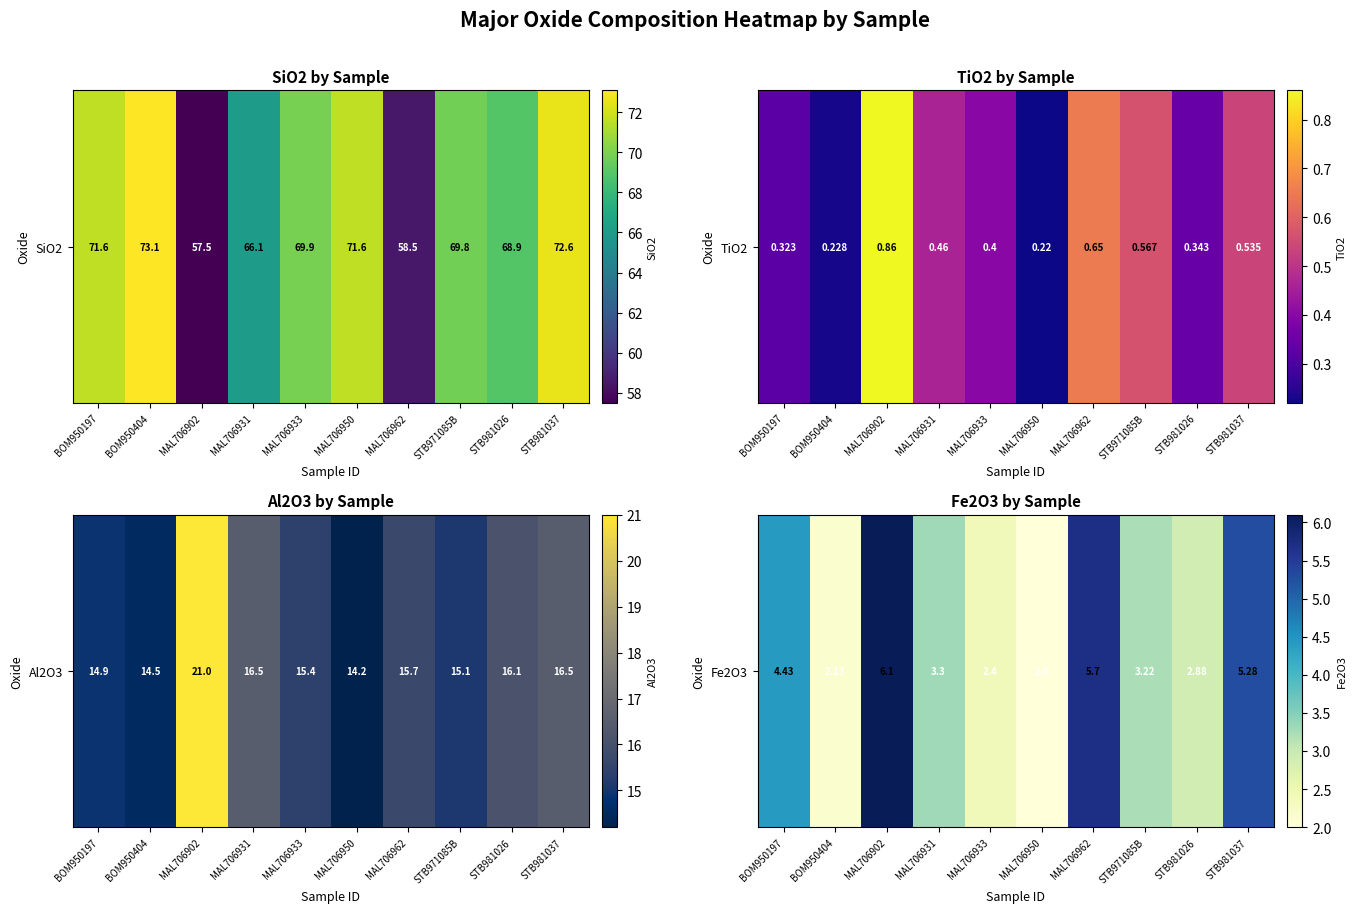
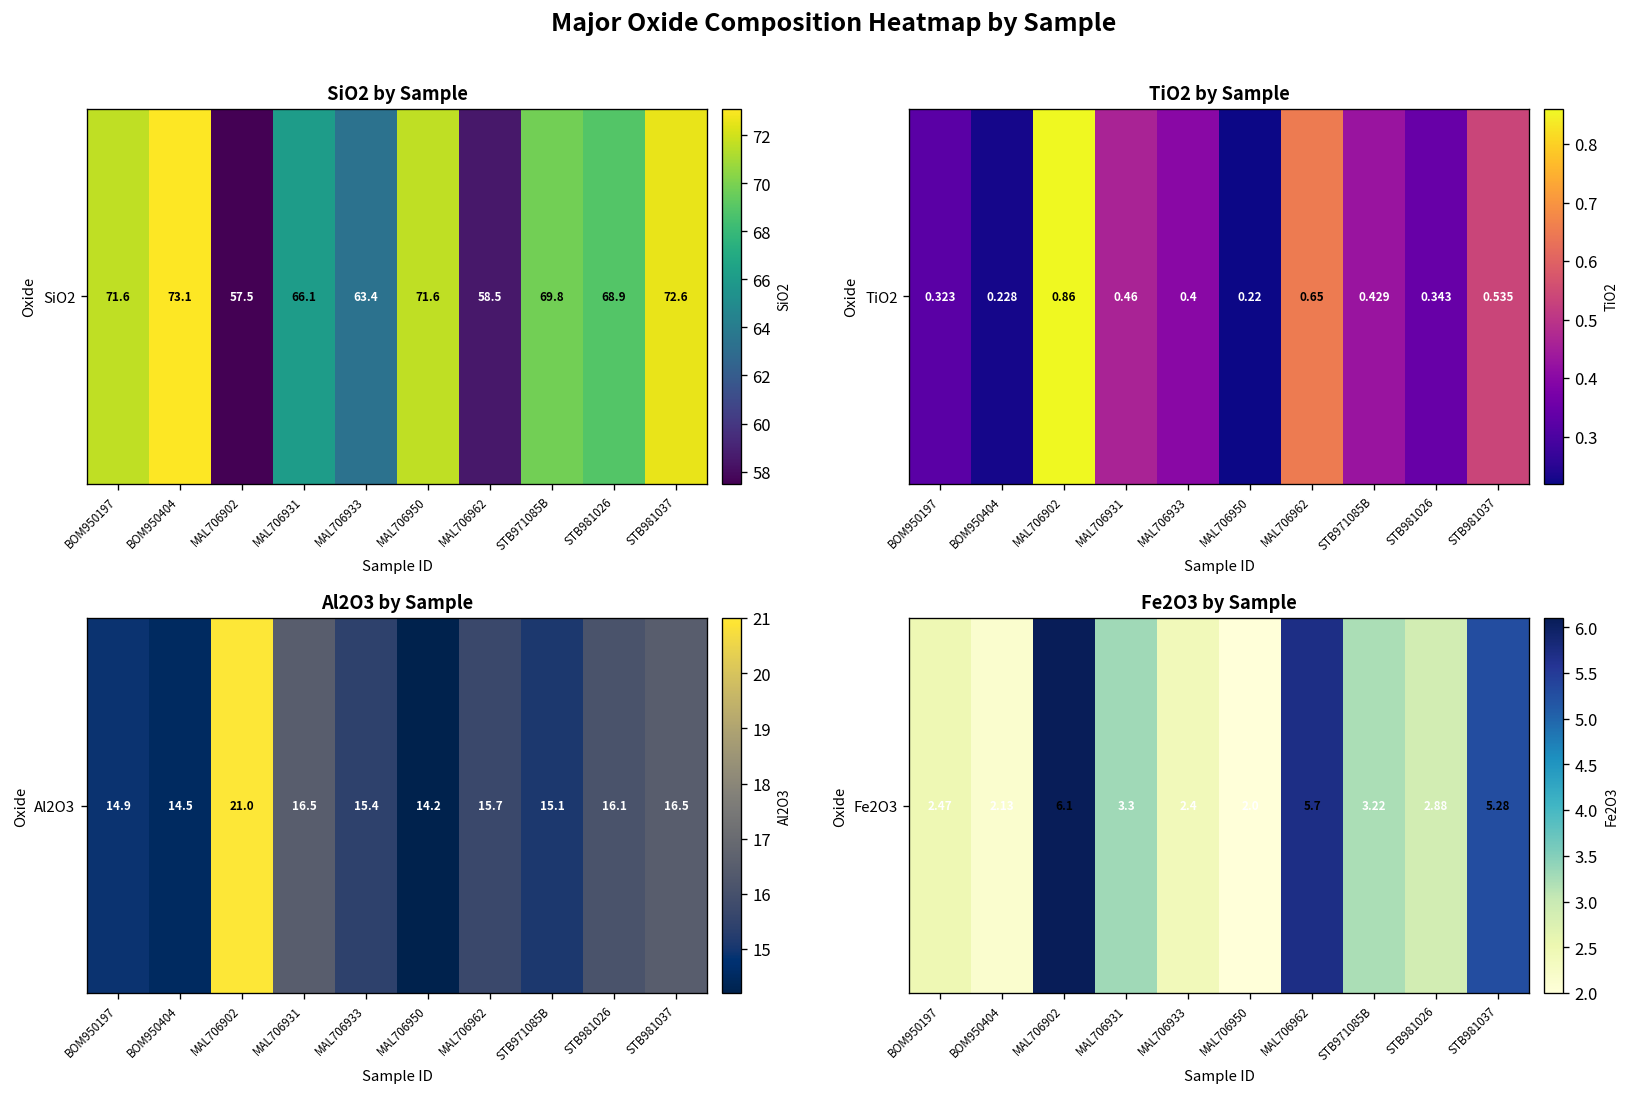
SiO2 by Sample, SiO2, MAL706933: 69.9 -> 63.4
TiO2 by Sample, TiO2, STB971085B: 0.567 -> 0.429
Fe2O3 by Sample, Fe2O3, BOM950197: 4.43 -> 2.47
